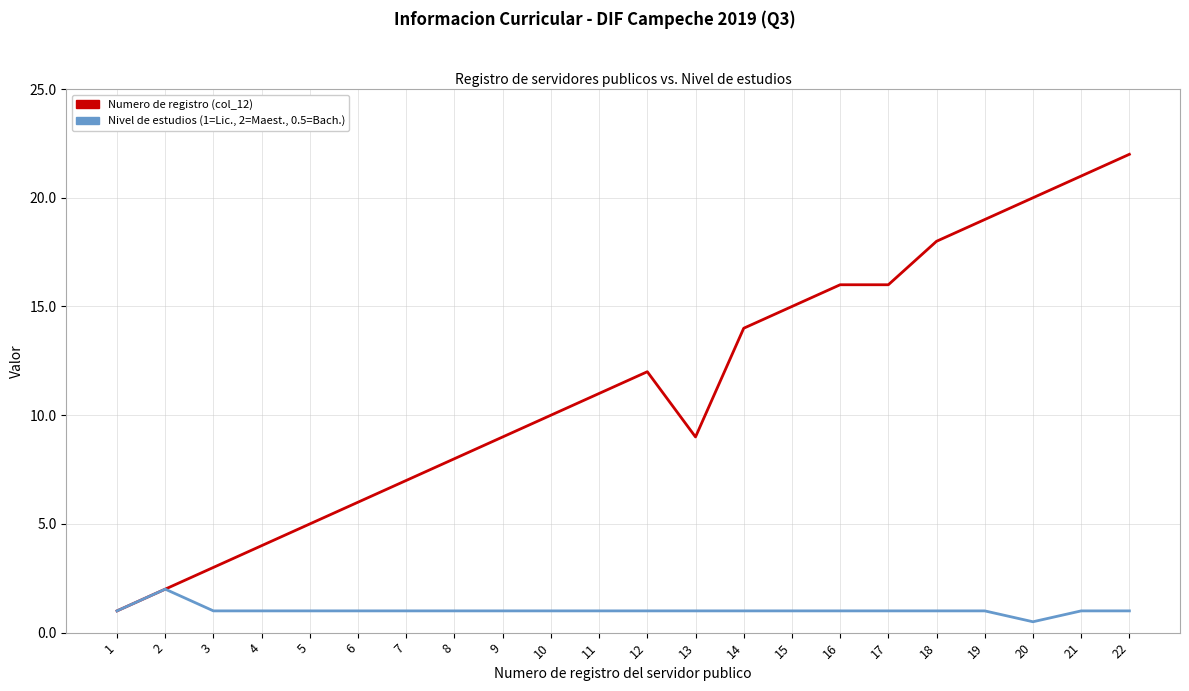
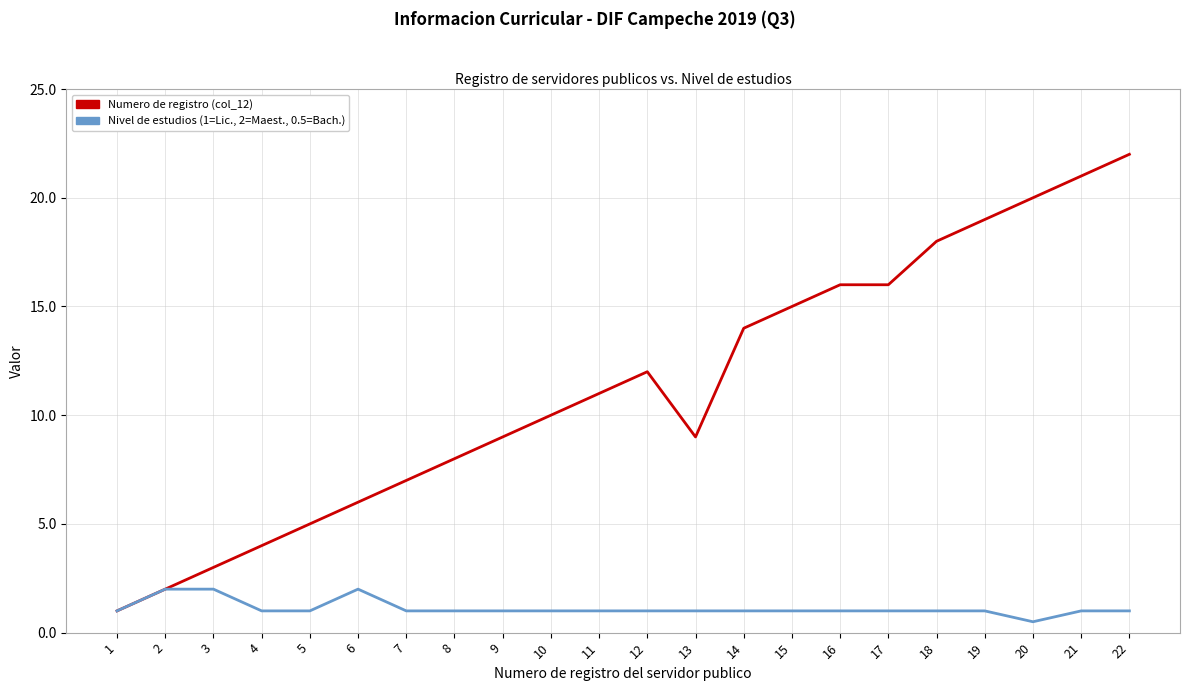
Nivel de estudios (1=Lic., 2=Maest., 0.5=Bach.), 3: 1 -> 2
Nivel de estudios (1=Lic., 2=Maest., 0.5=Bach.), 6: 1 -> 2
